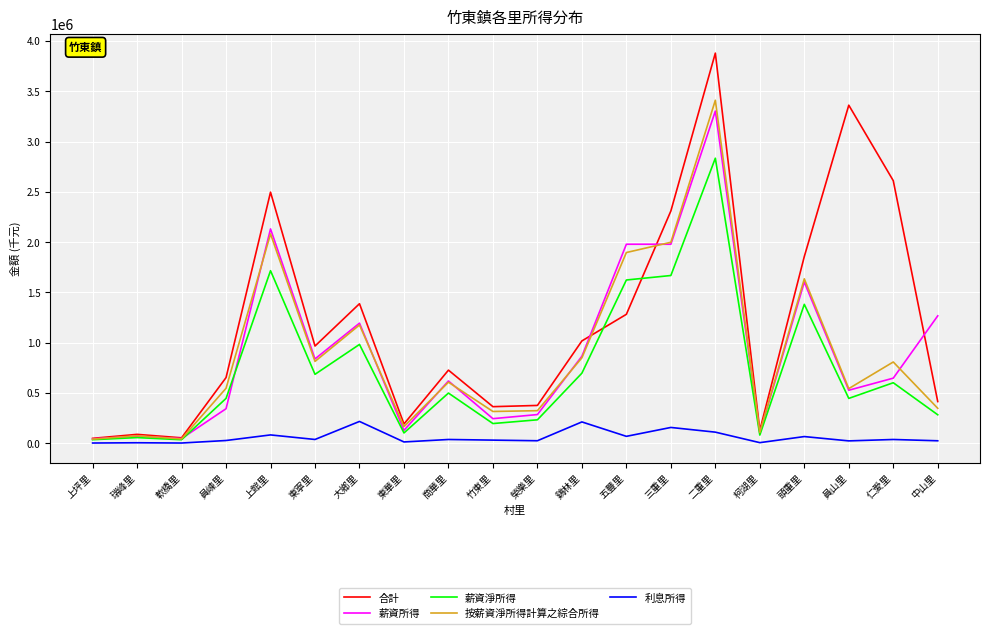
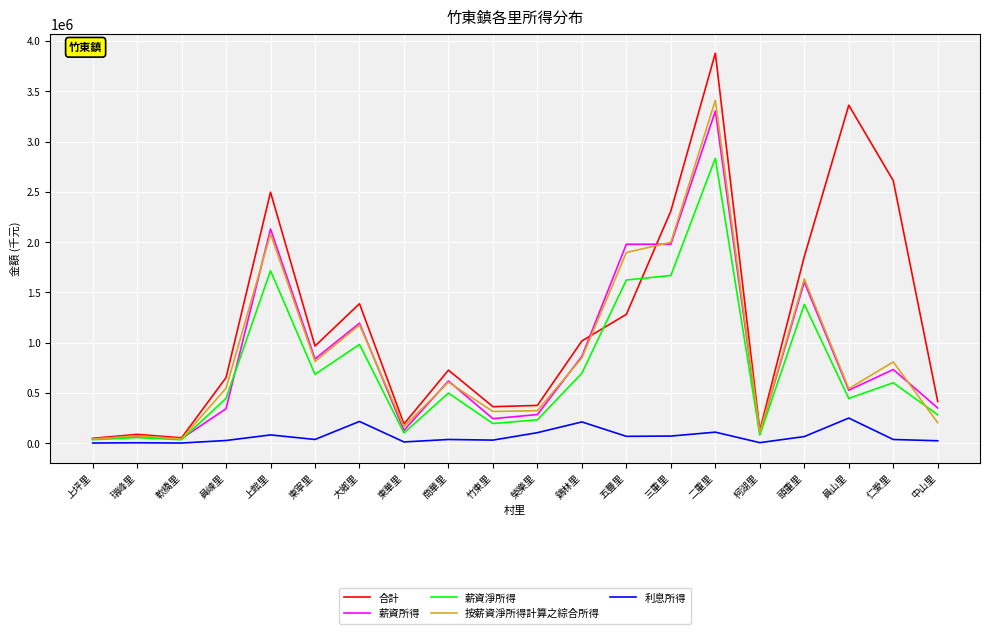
利息所得, 榮樂里: 20000 -> 100000
利息所得, 三重里: 160000 -> 70000
利息所得, 員山里: 20000 -> 250000
薪資所得, 仁愛里: 650000 -> 730000
薪資所得, 中山里: 1270000 -> 350000
按薪資淨所得計算之綜合所得, 中山里: 350000 -> 200000
